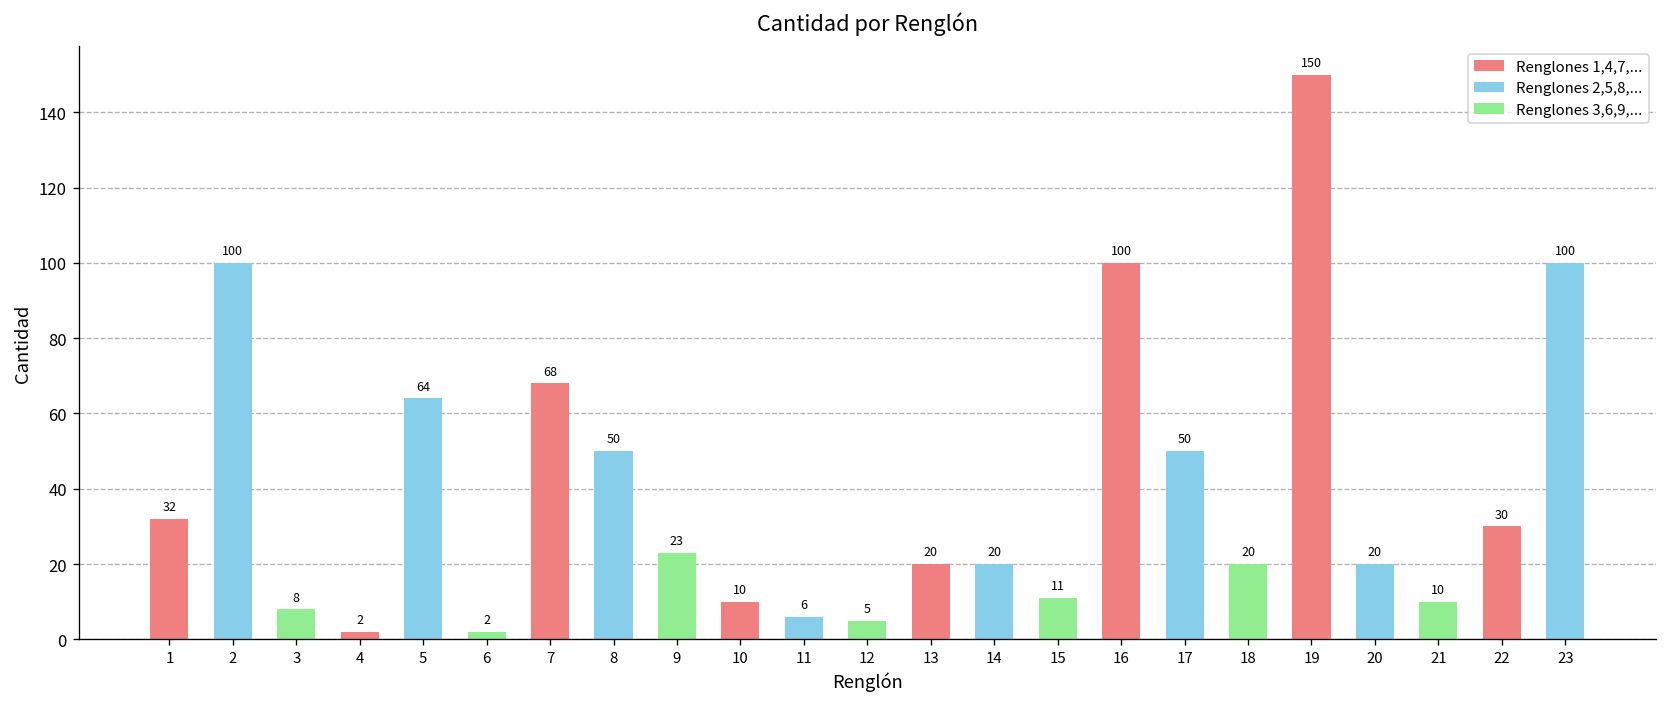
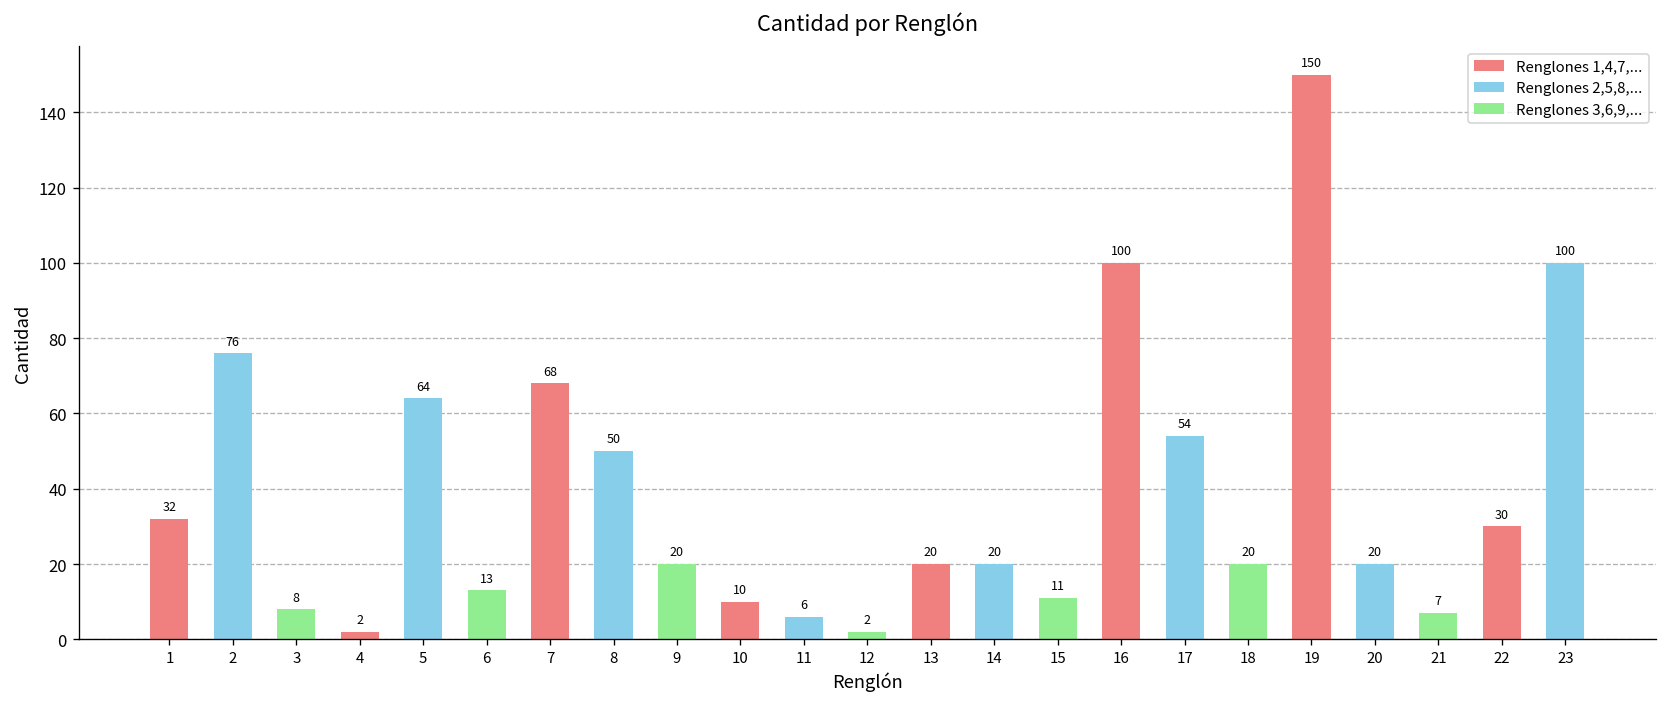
2: 100 -> 76
6: 2 -> 13
9: 23 -> 20
12: 5 -> 2
17: 50 -> 54
21: 10 -> 7
